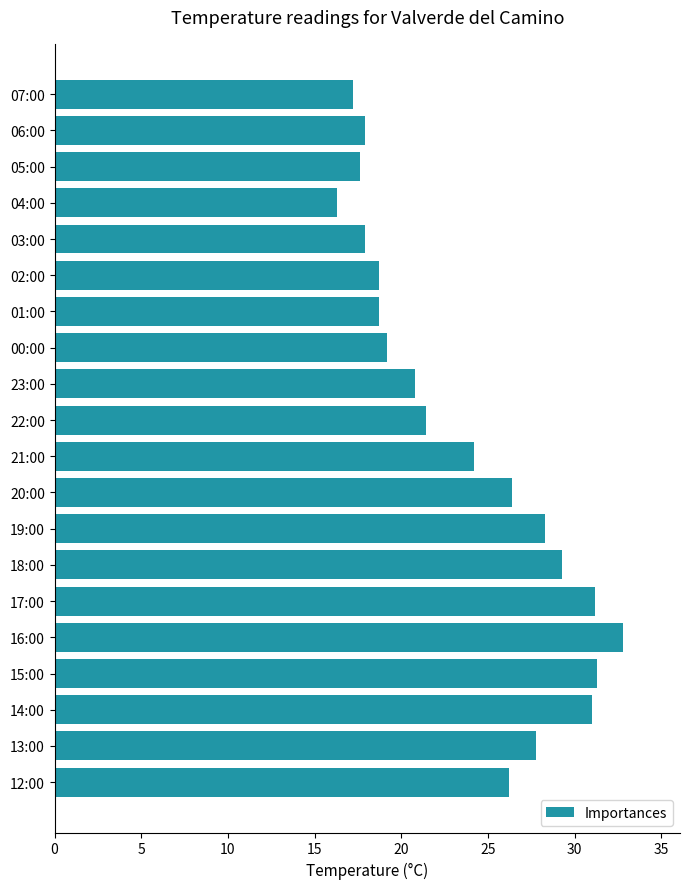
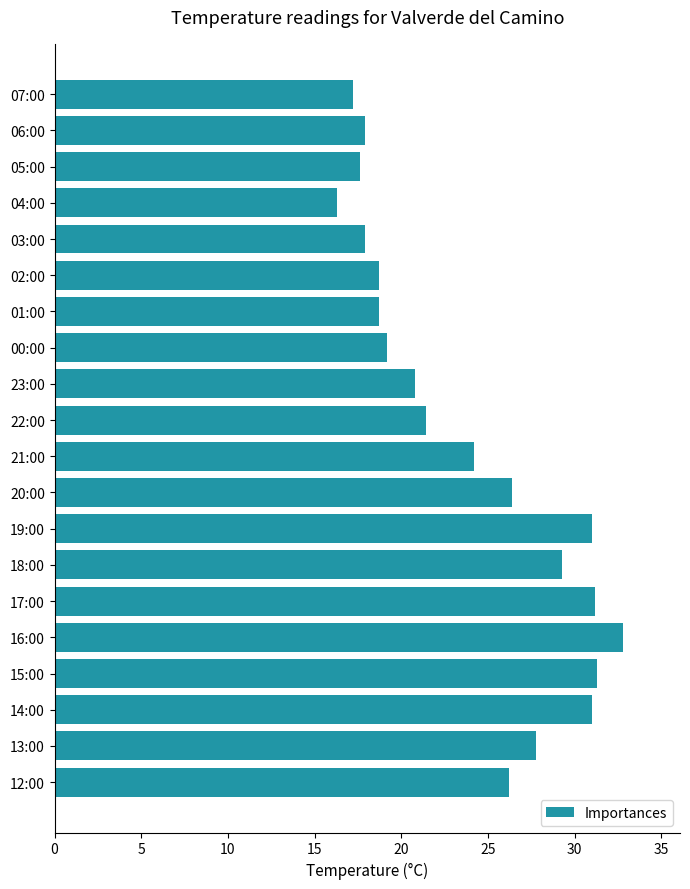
19:00: 28.3 -> 31.0
